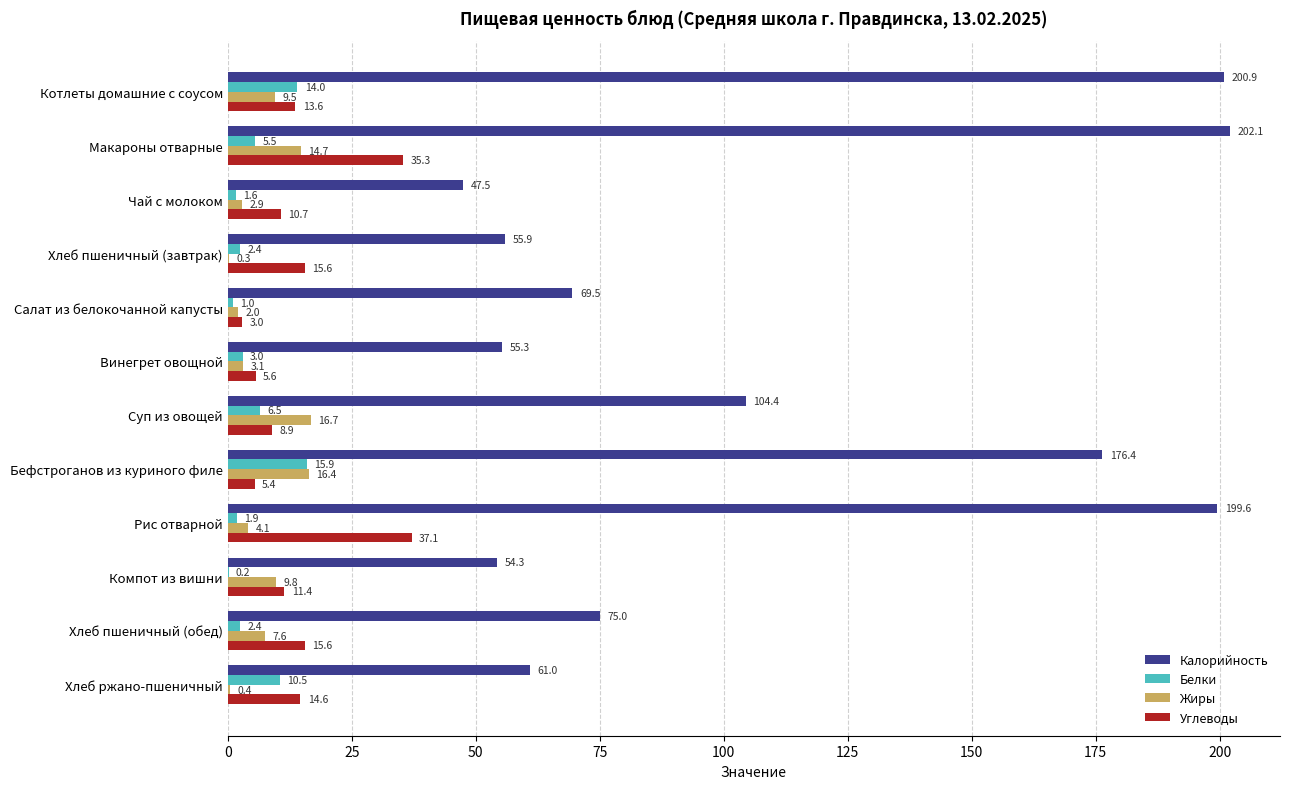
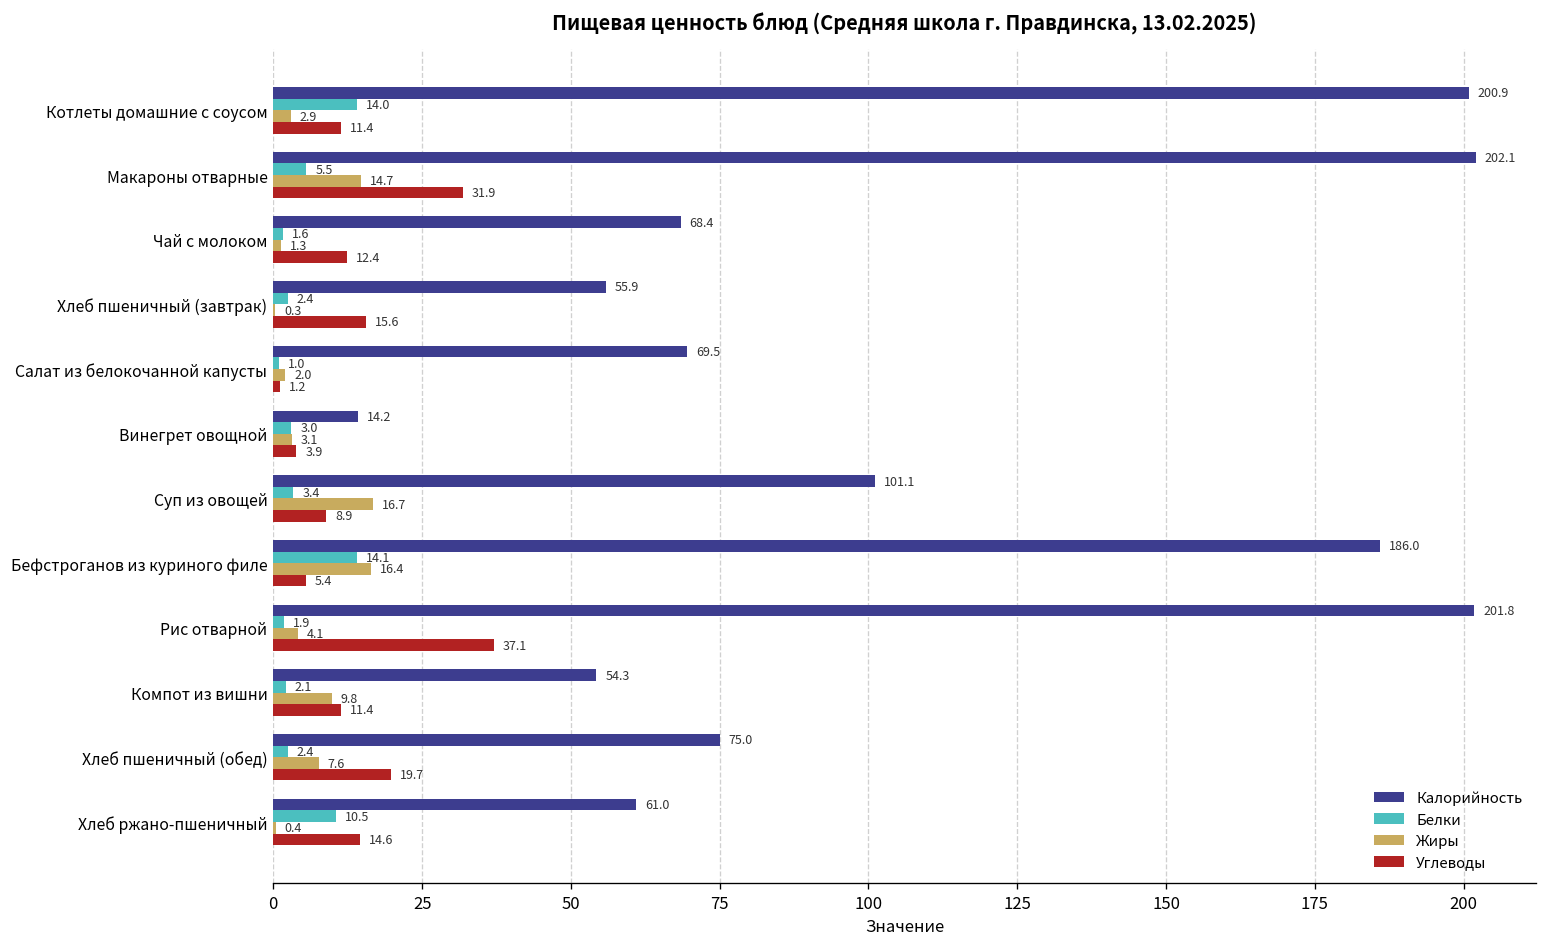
Жиры, Котлеты домашние с соусом: 9.5 -> 2.9
Углеводы, Котлеты домашние с соусом: 13.6 -> 11.4
Углеводы, Макароны отварные: 35.3 -> 31.9
Калорийность, Чай с молоком: 47.5 -> 68.4
Жиры, Чай с молоком: 2.9 -> 1.3
Углеводы, Чай с молоком: 10.7 -> 12.4
Углеводы, Салат из белокочанной капусты: 3.0 -> 1.2
Калорийность, Винегрет овощной: 55.3 -> 14.2
Углеводы, Винегрет овощной: 5.6 -> 3.9
Калорийность, Суп из овощей: 104.4 -> 101.1
Белки, Суп из овощей: 6.5 -> 3.4
Калорийность, Бефстроганов из куриного филе: 176.4 -> 186.0
Белки, Бефстроганов из куриного филе: 15.9 -> 14.1
Калорийность, Рис отварной: 199.6 -> 201.8
Белки, Компот из вишни: 0.2 -> 2.1
Углеводы, Хлеб пшеничный (обед): 15.6 -> 19.7
